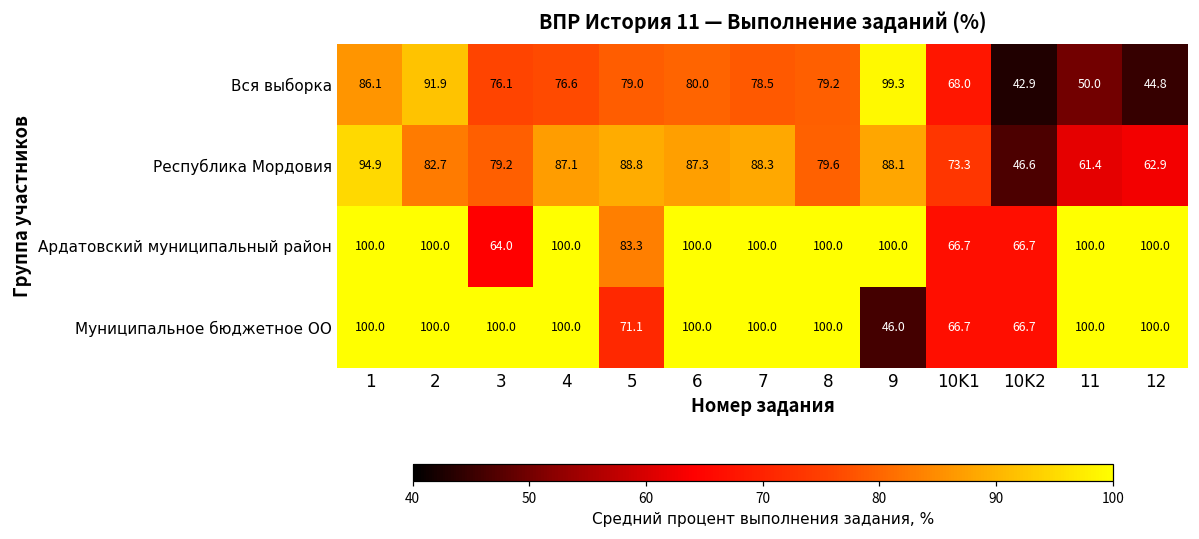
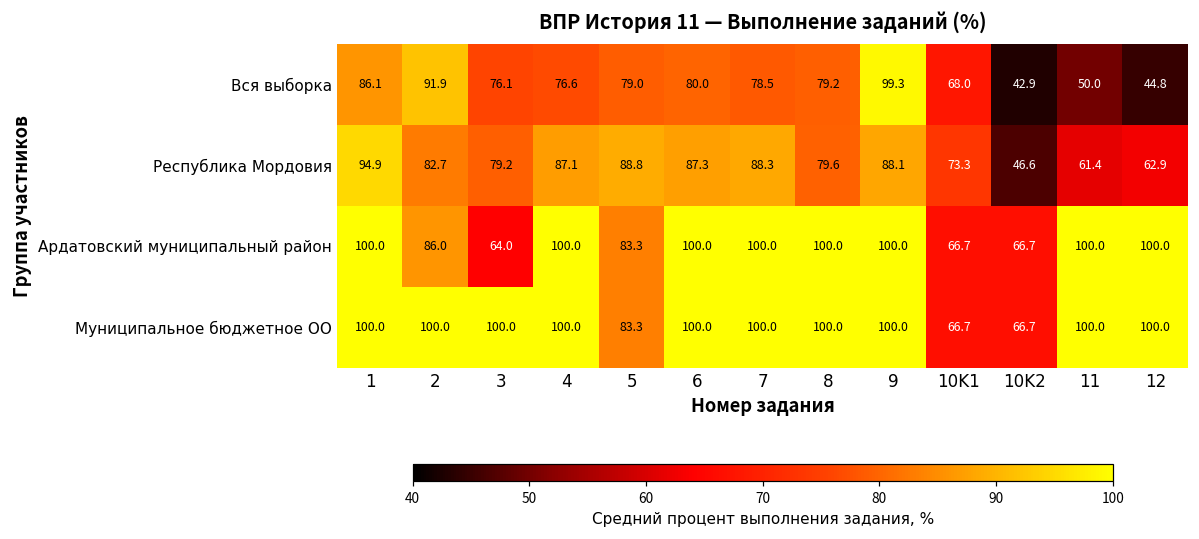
Ардатовский муниципальный район, 2: 100.0 -> 86.0
Муниципальное бюджетное ОО, 5: 71.1 -> 83.3
Муниципальное бюджетное ОО, 9: 46.0 -> 100.0
